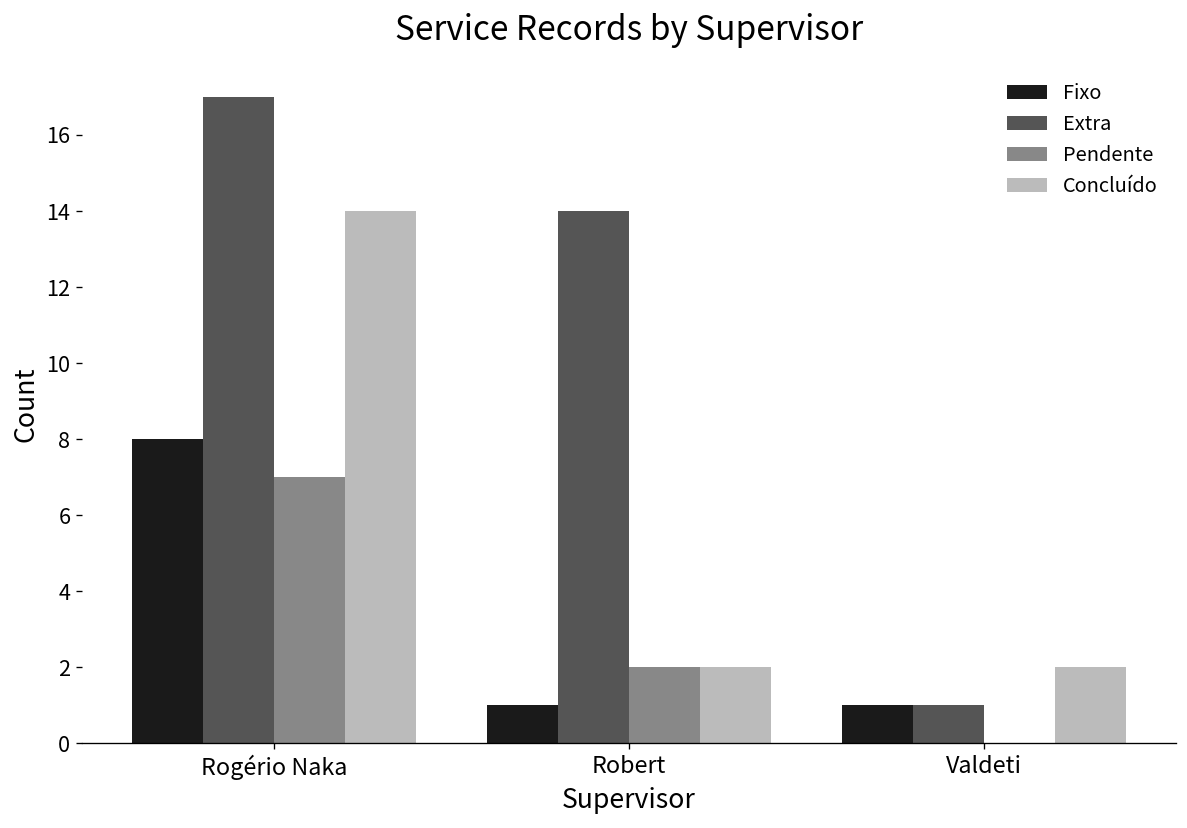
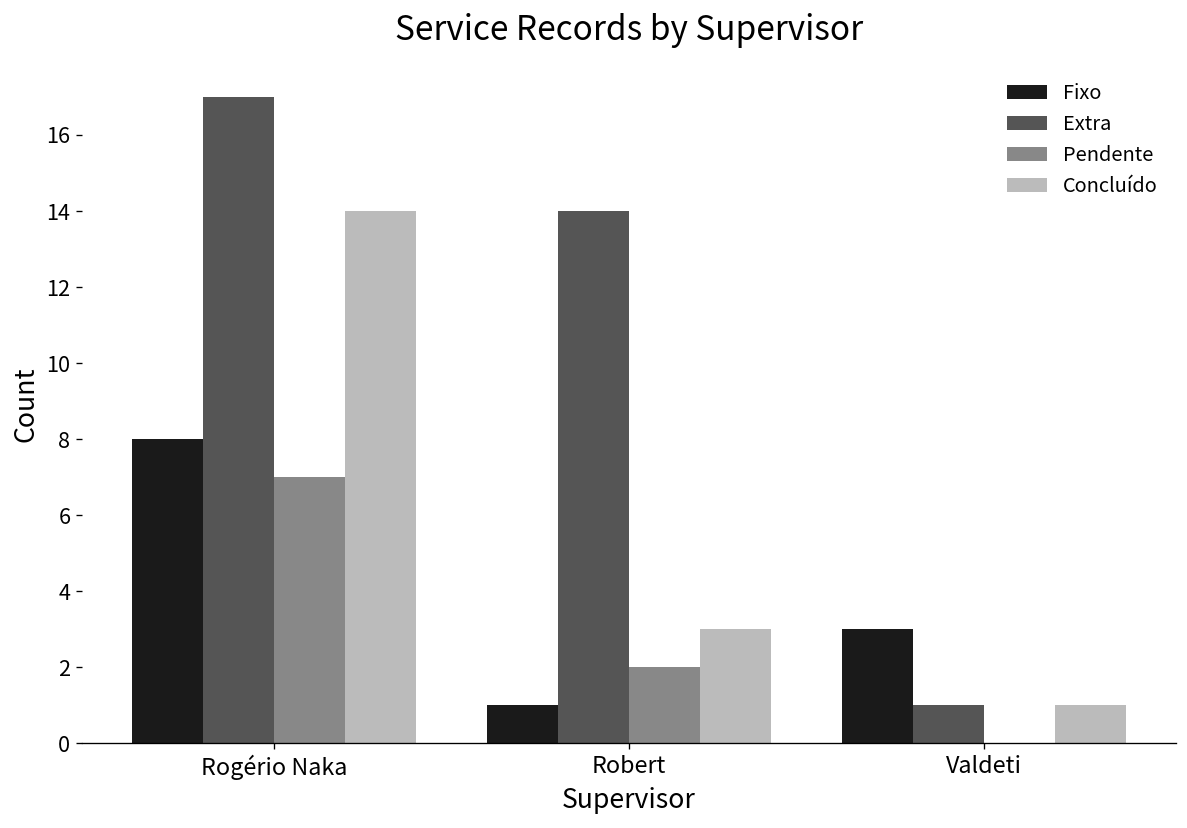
Concluído, Robert: 2 -> 3
Fixo, Valdeti: 1 -> 3
Concluído, Valdeti: 2 -> 1
